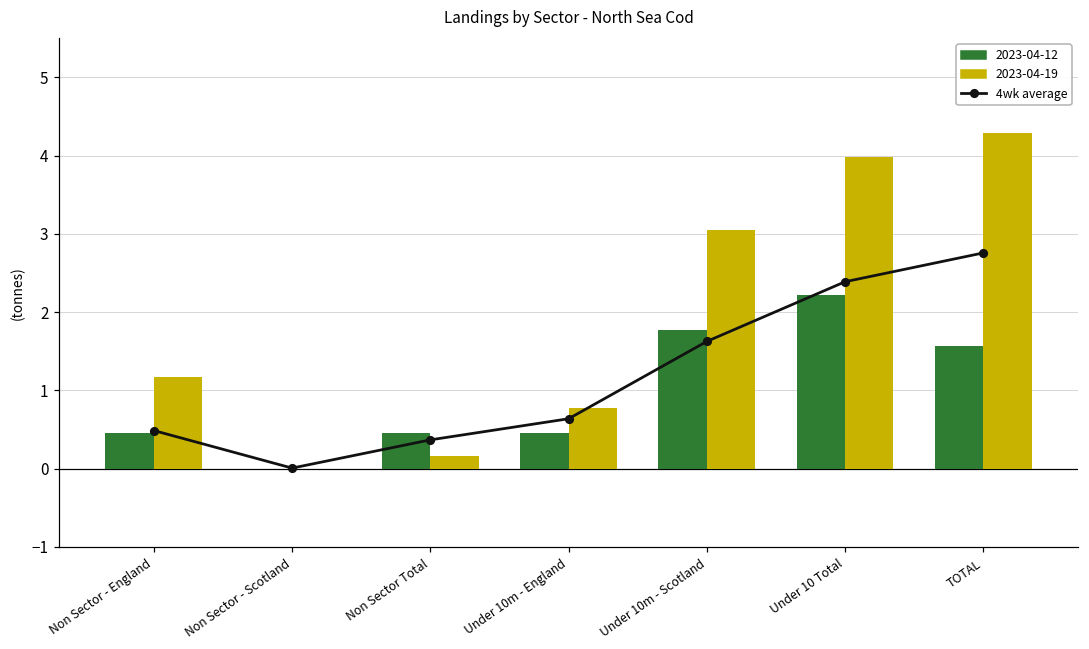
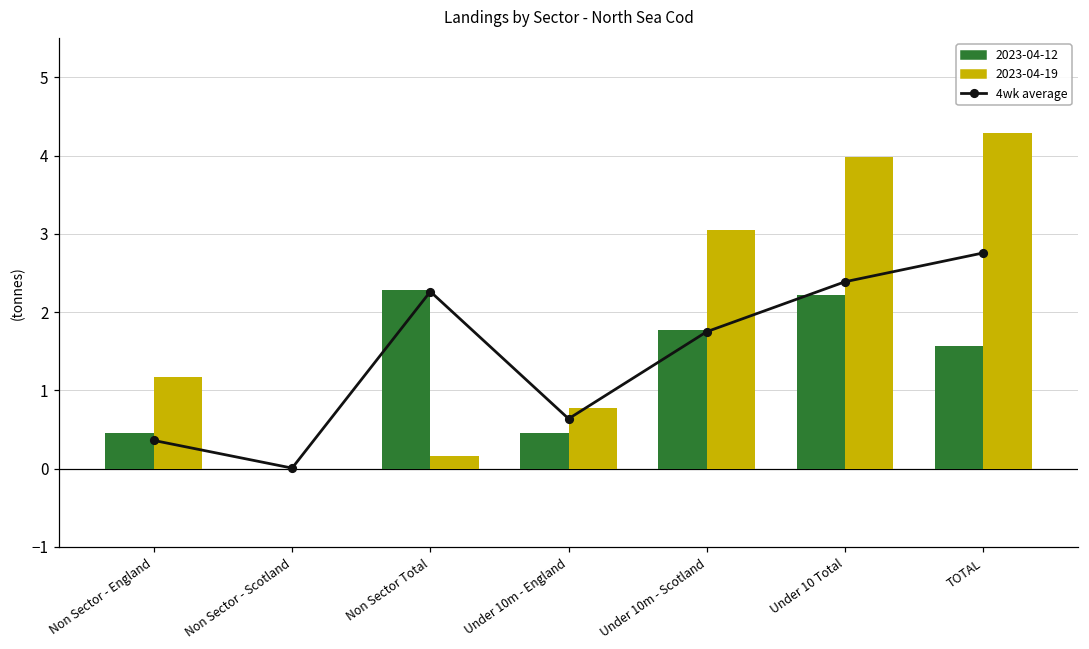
4wk average, Non Sector - England: 0.5 -> 0.4
2023-04-12, Non Sector Total: 0.5 -> 2.3
4wk average, Non Sector Total: 0.4 -> 2.3
4wk average, Under 10m - Scotland: 1.6 -> 1.8
